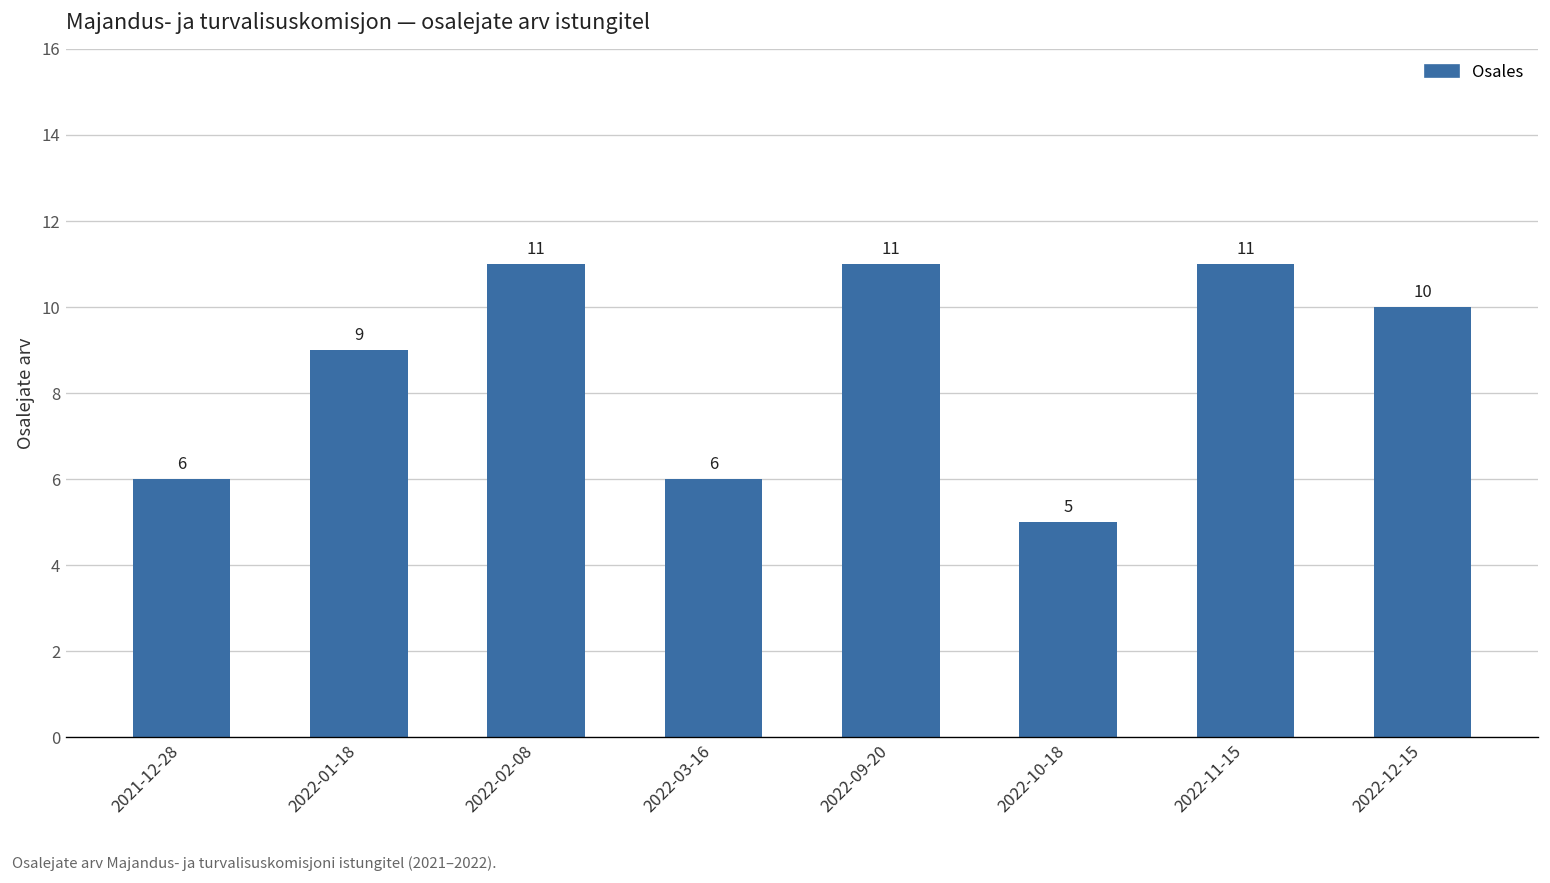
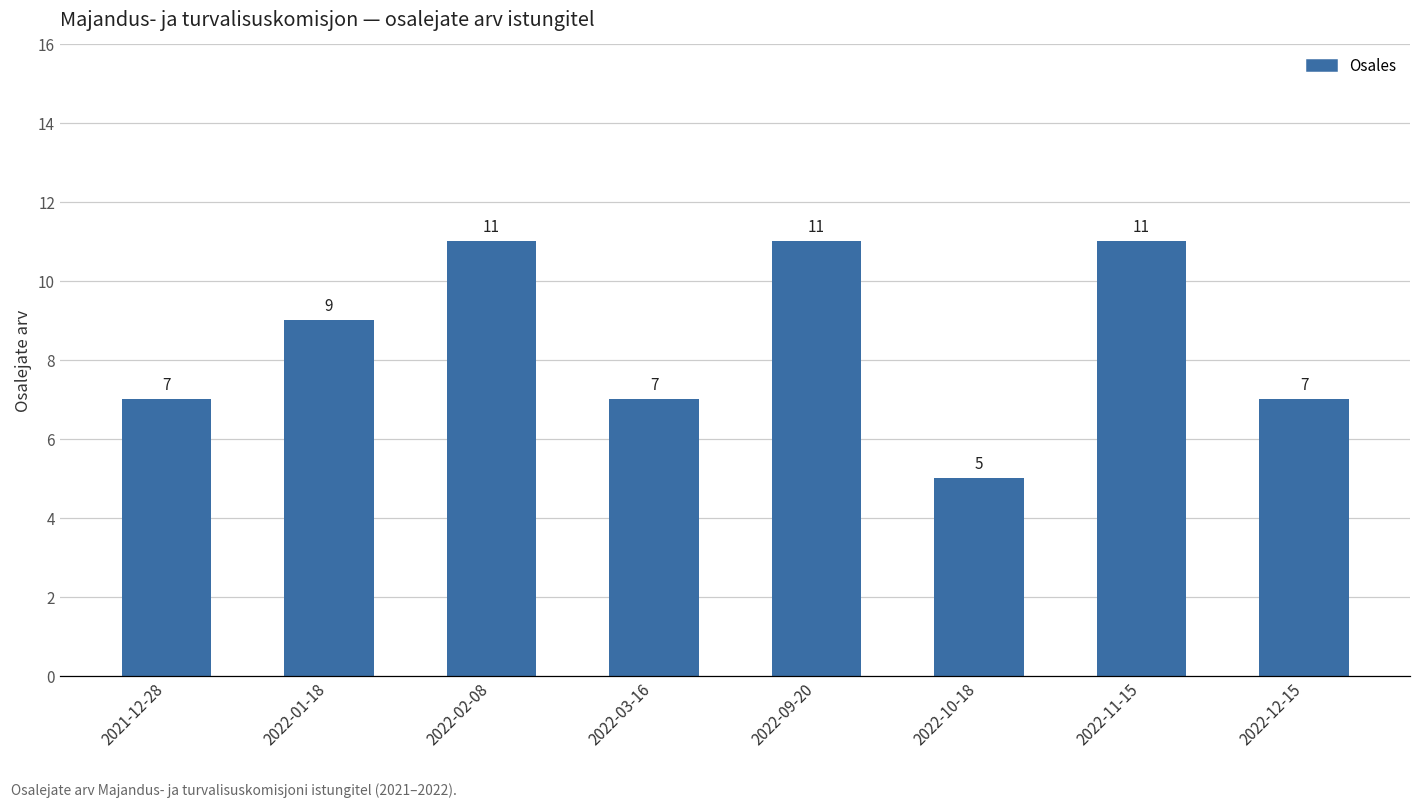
2021-12-28: 6 -> 7
2022-03-16: 6 -> 7
2022-12-15: 10 -> 7
